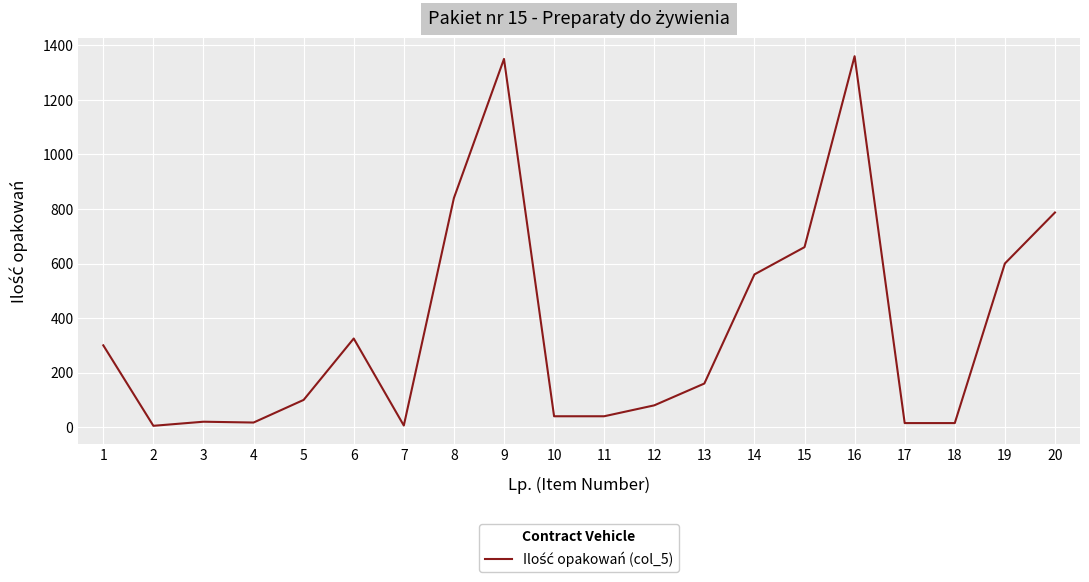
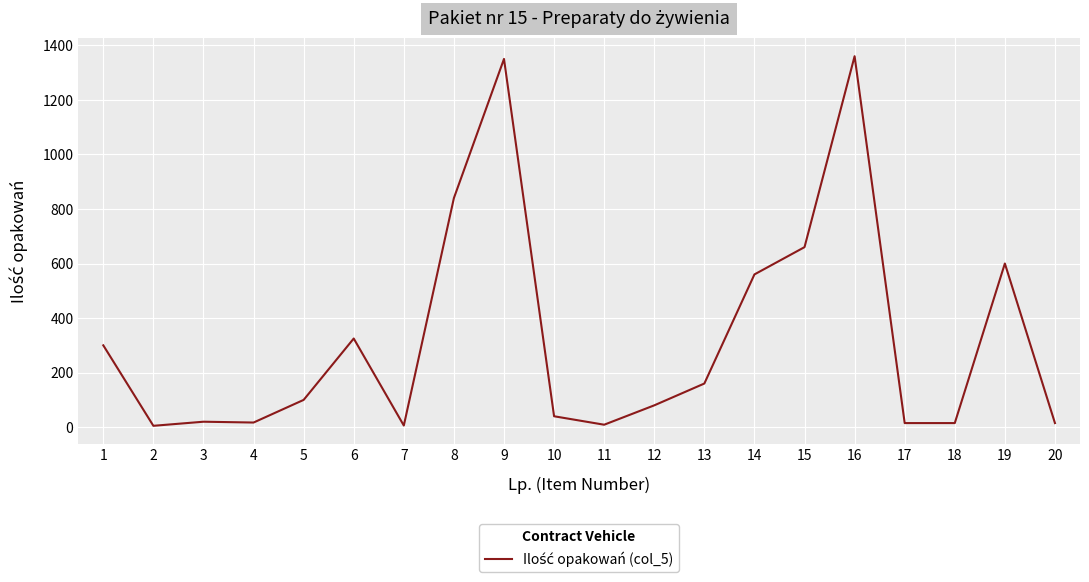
11: 40 -> 10
20: 790 -> 20
